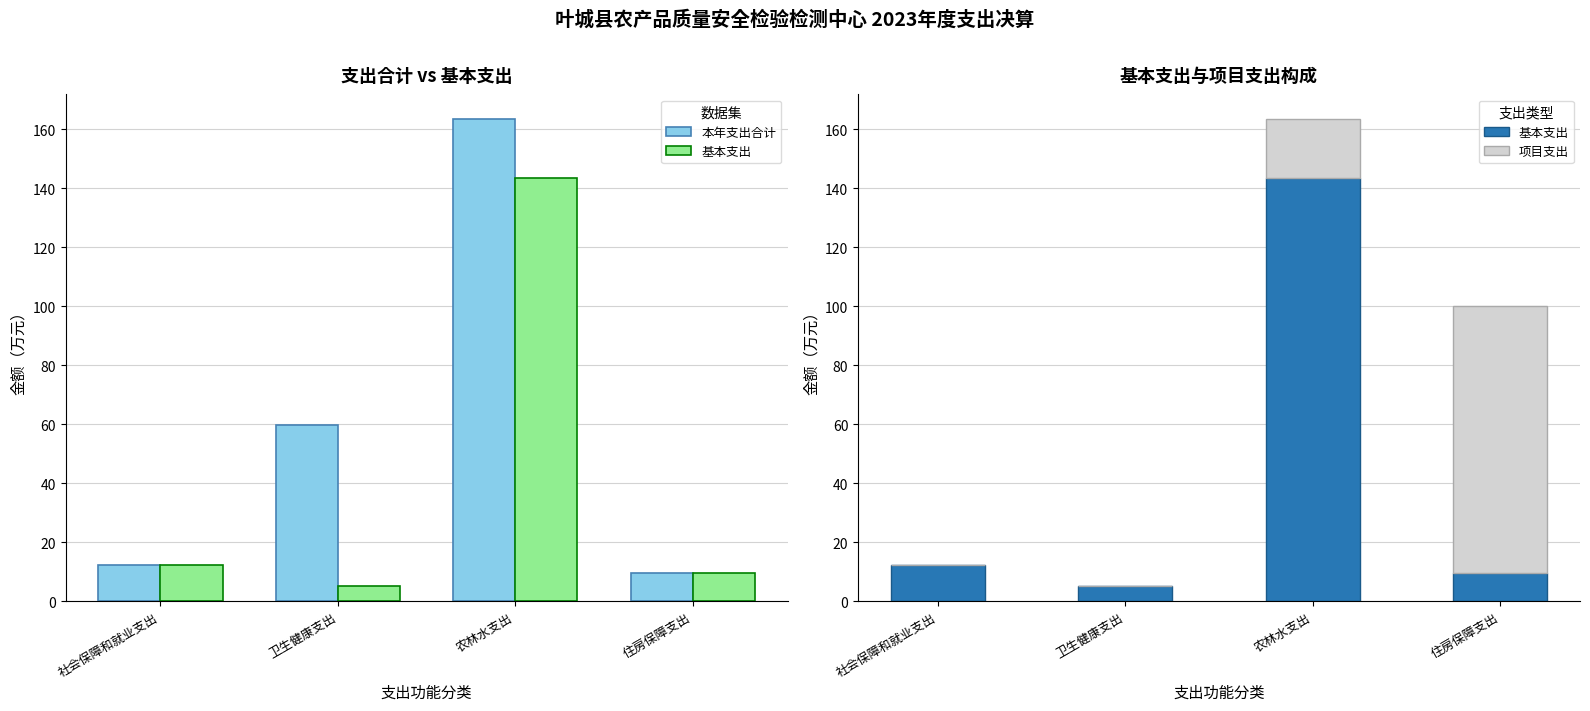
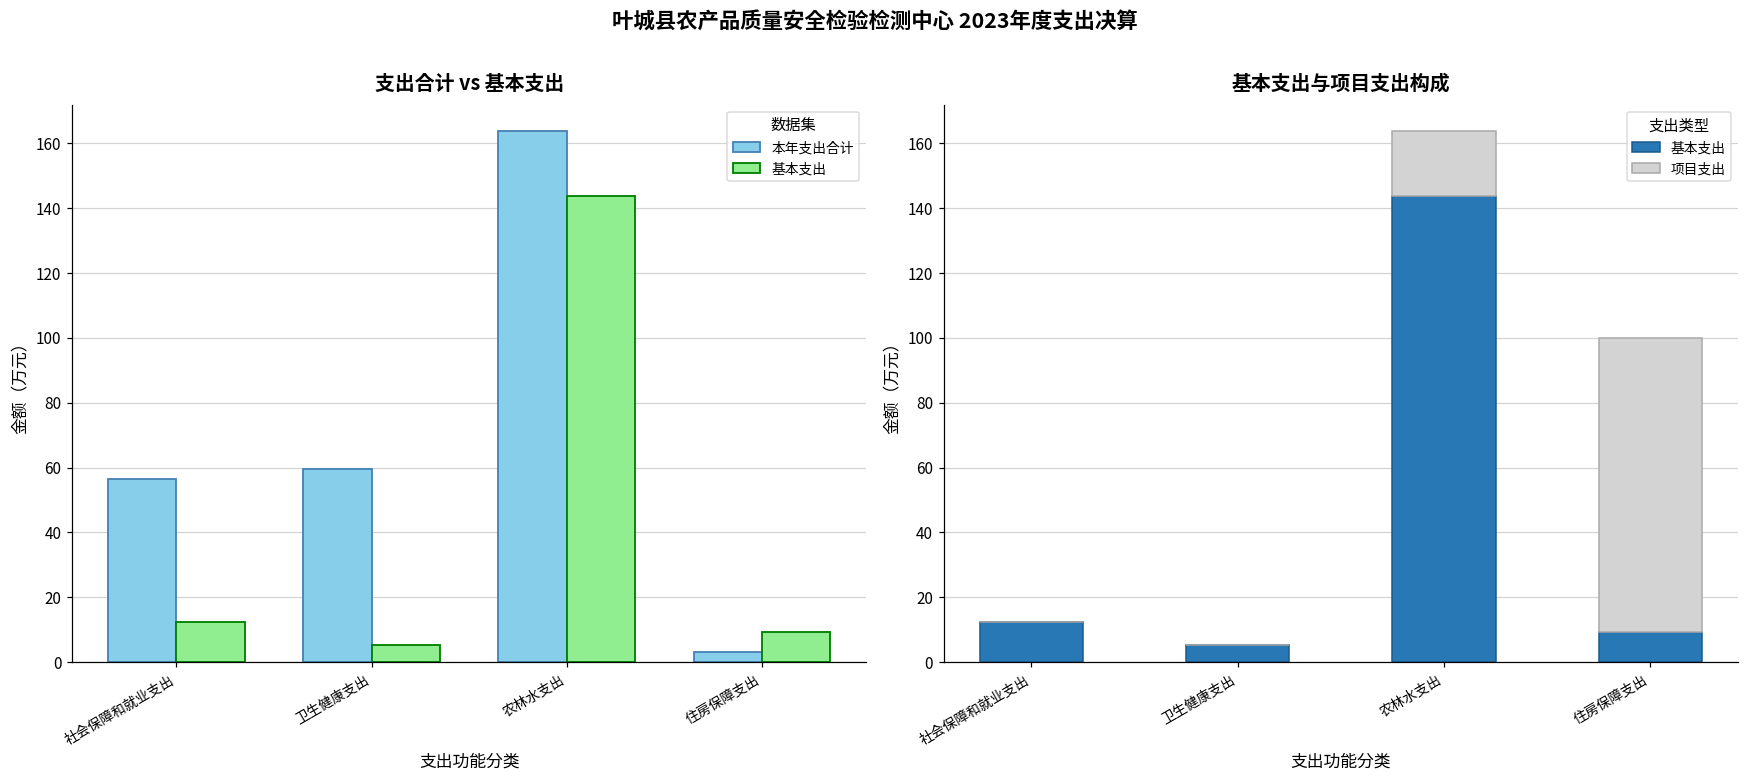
支出合计 vs 基本支出, 本年支出合计, 社会保障和就业支出: 12 -> 56
支出合计 vs 基本支出, 本年支出合计, 住房保障支出: 9 -> 3
